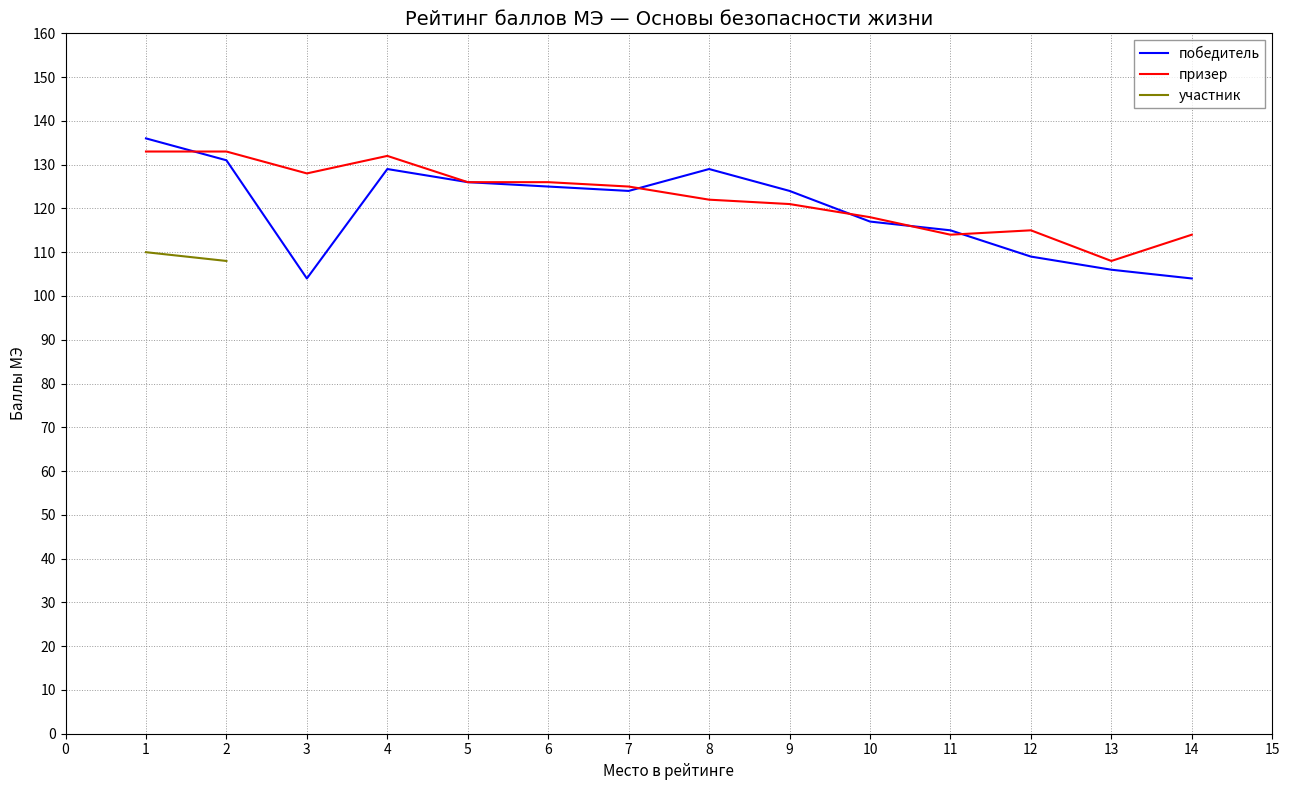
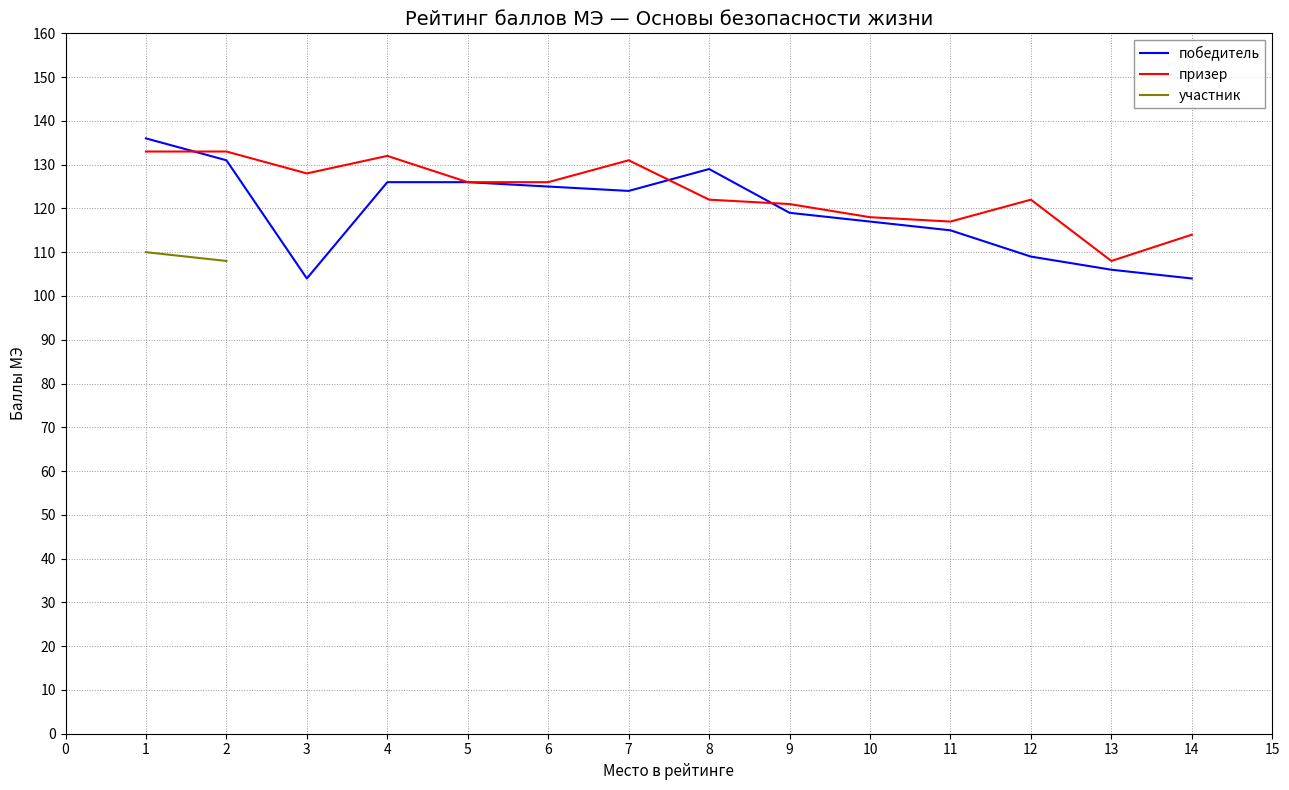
победитель, 4: 129 -> 126
призер, 7: 125 -> 131
победитель, 9: 124 -> 119
призер, 11: 114 -> 117
призер, 12: 115 -> 122
